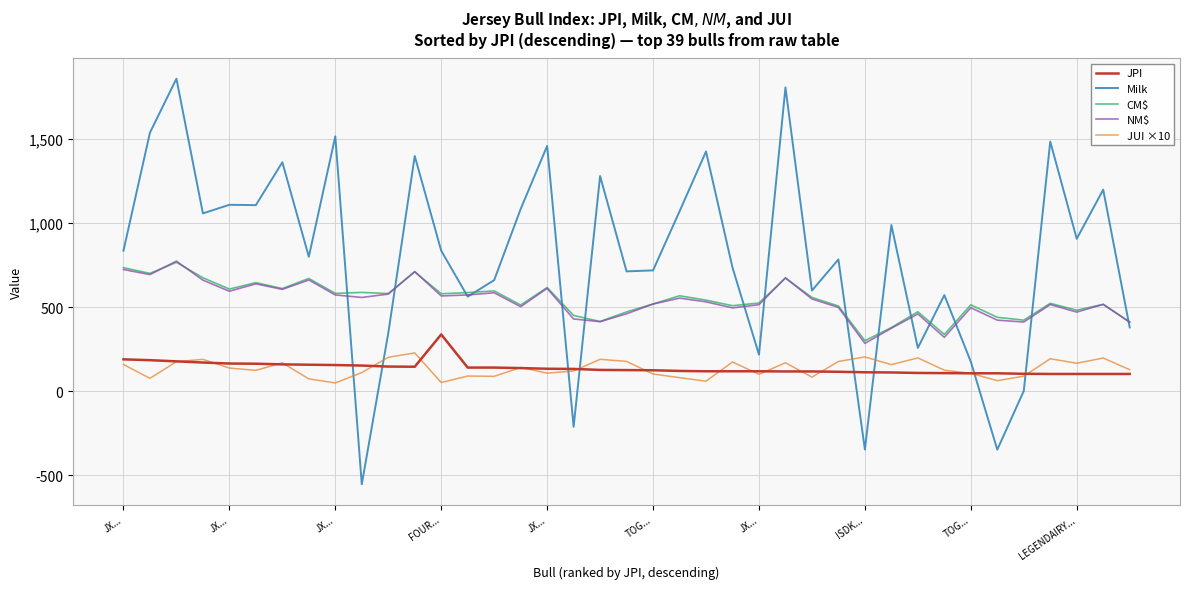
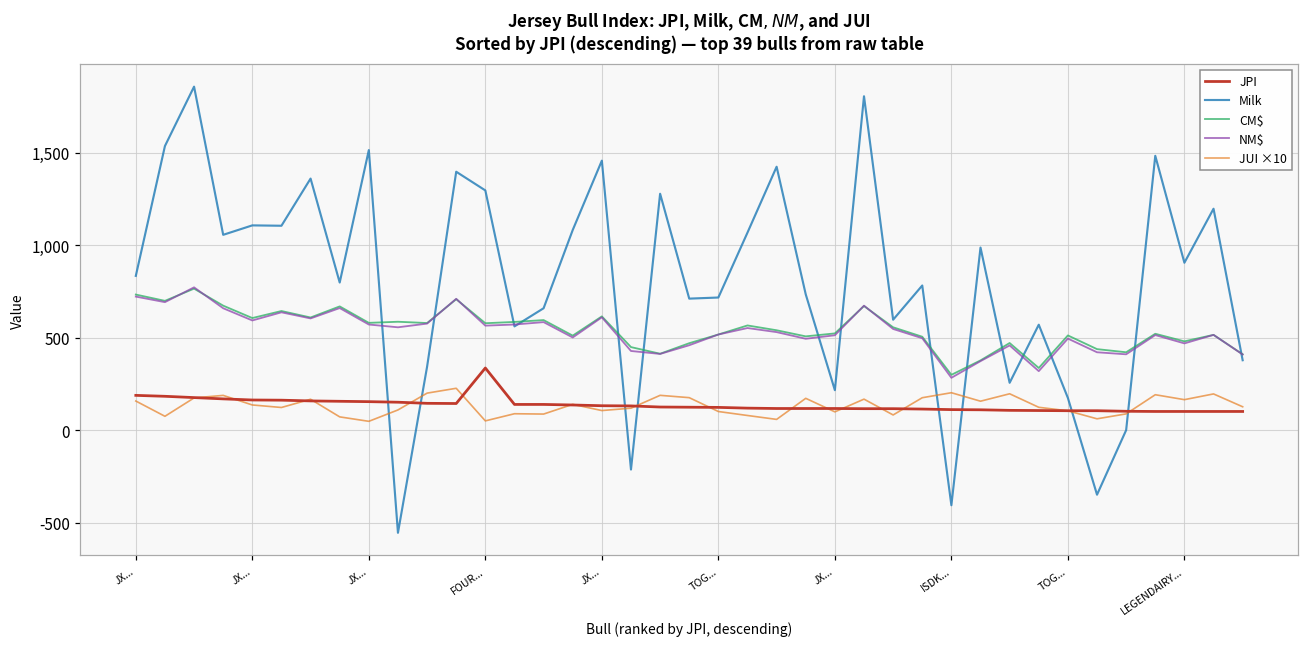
Milk, FOUR...: 840 -> 1,300
Milk, ISDK...: -350 -> -410
